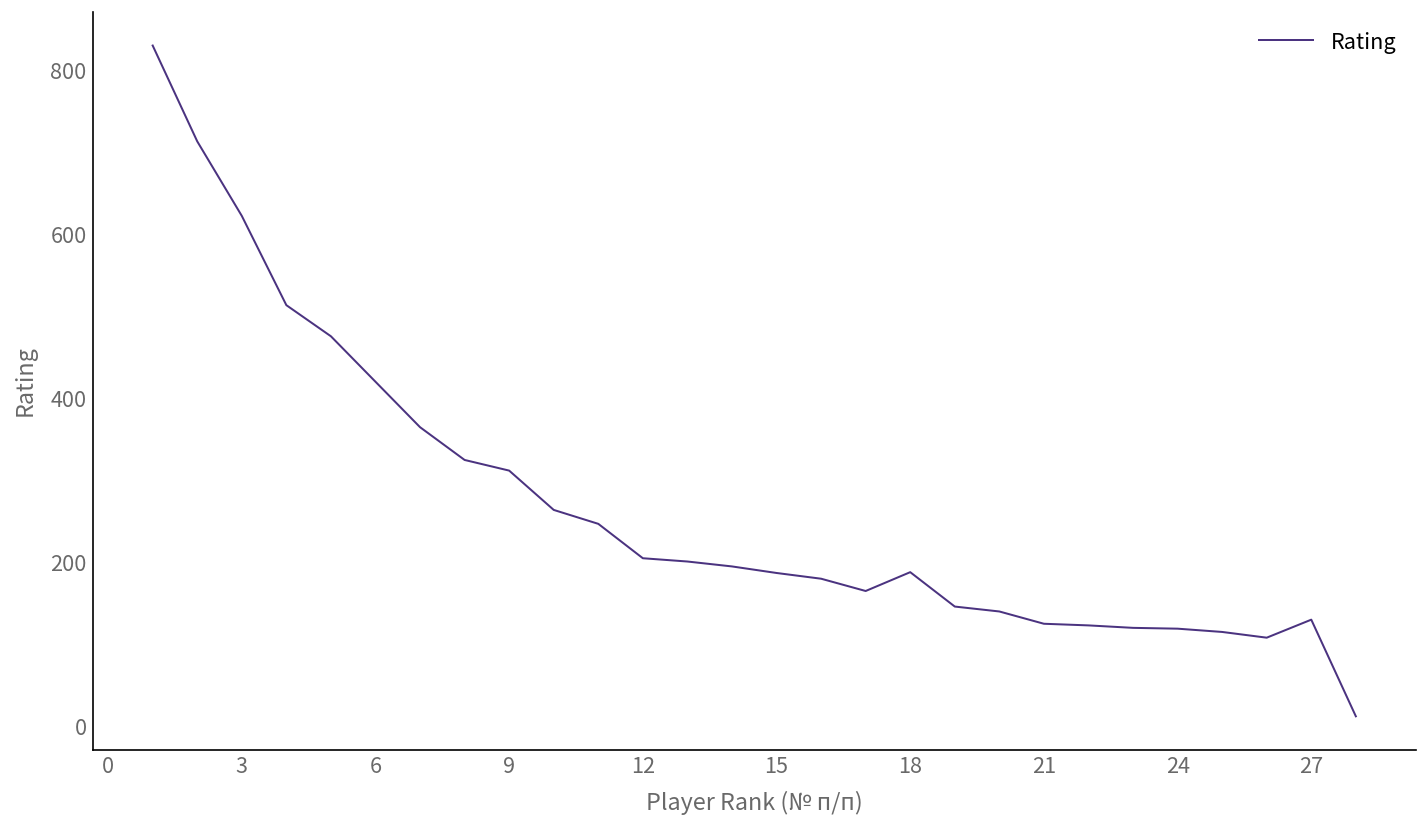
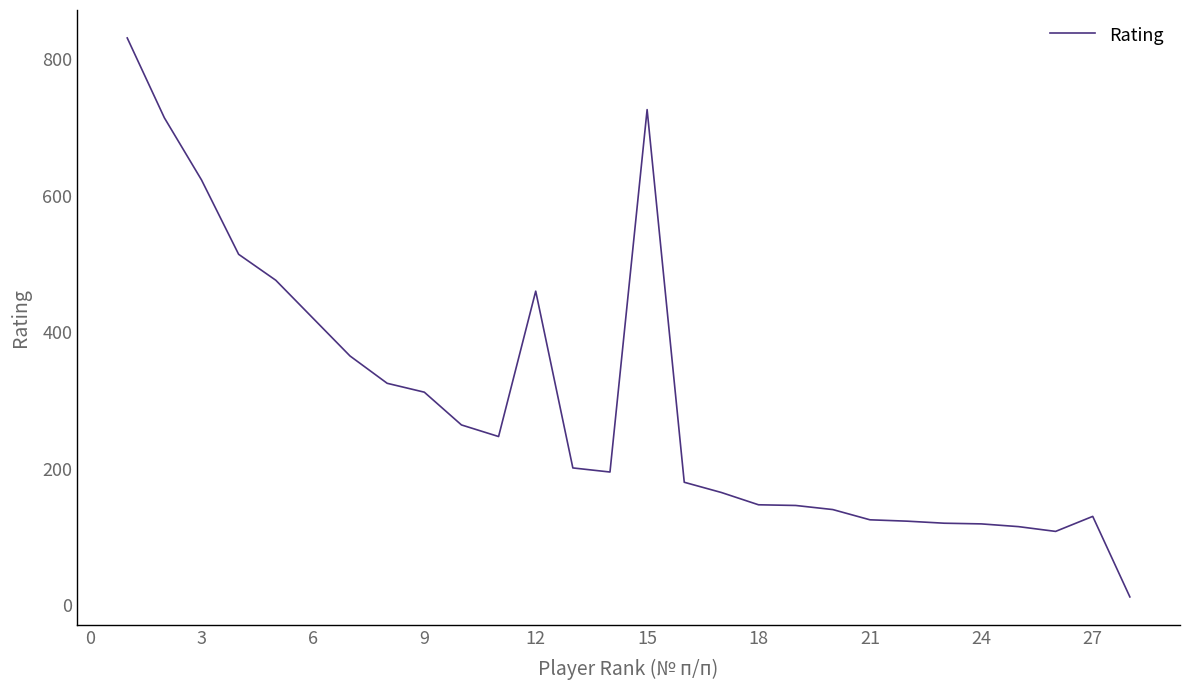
12: 210 -> 460
15: 190 -> 730
18: 190 -> 150
